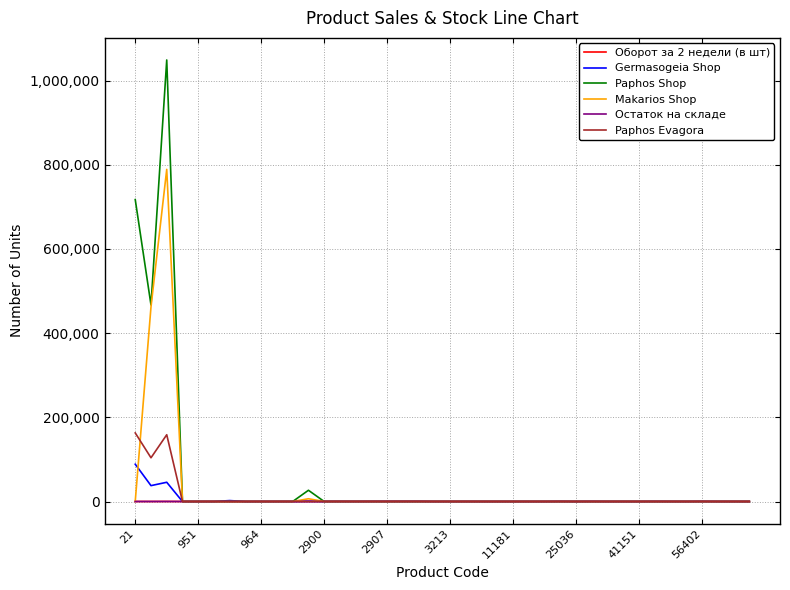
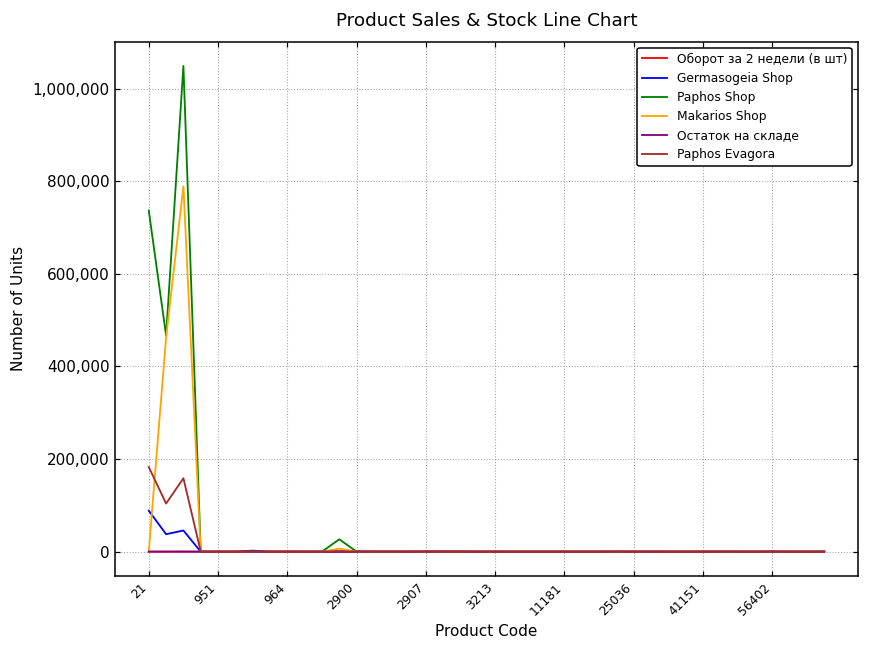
Paphos Shop, 21: 720,000 -> 740,000
Paphos Evagora, 21: 160,000 -> 180,000
